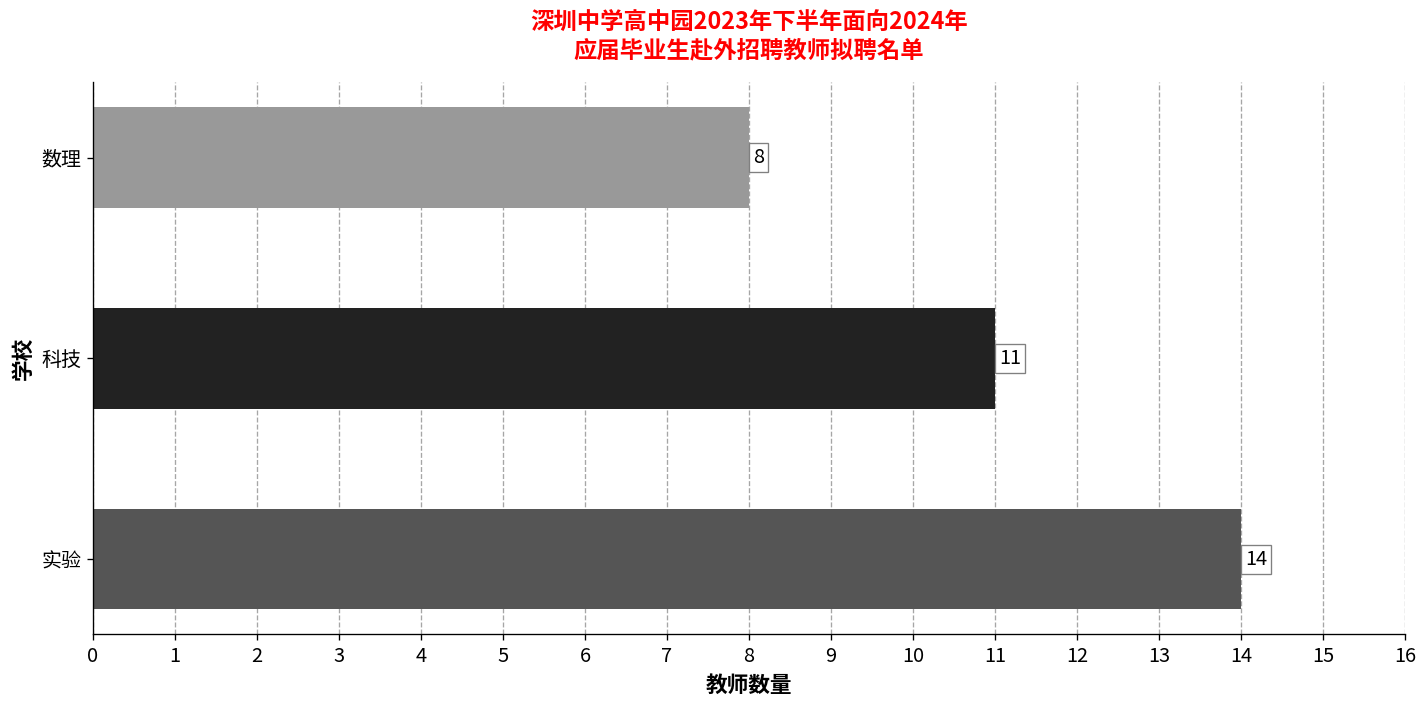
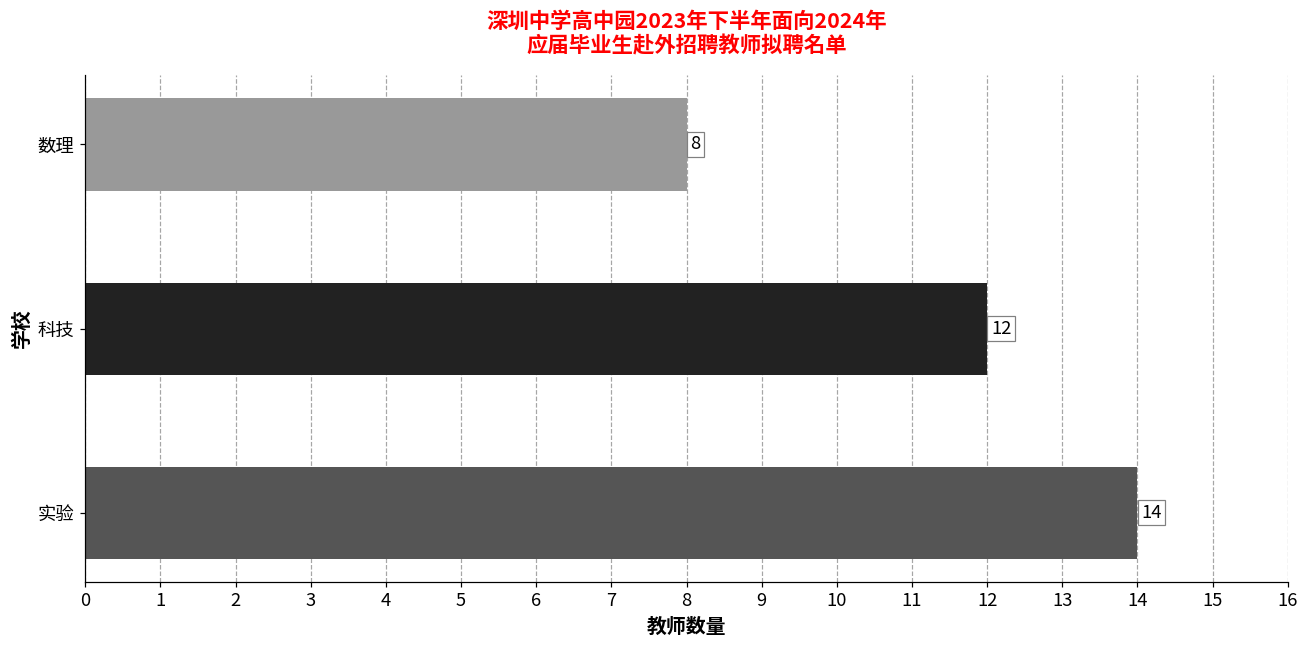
科技: 11 -> 12
